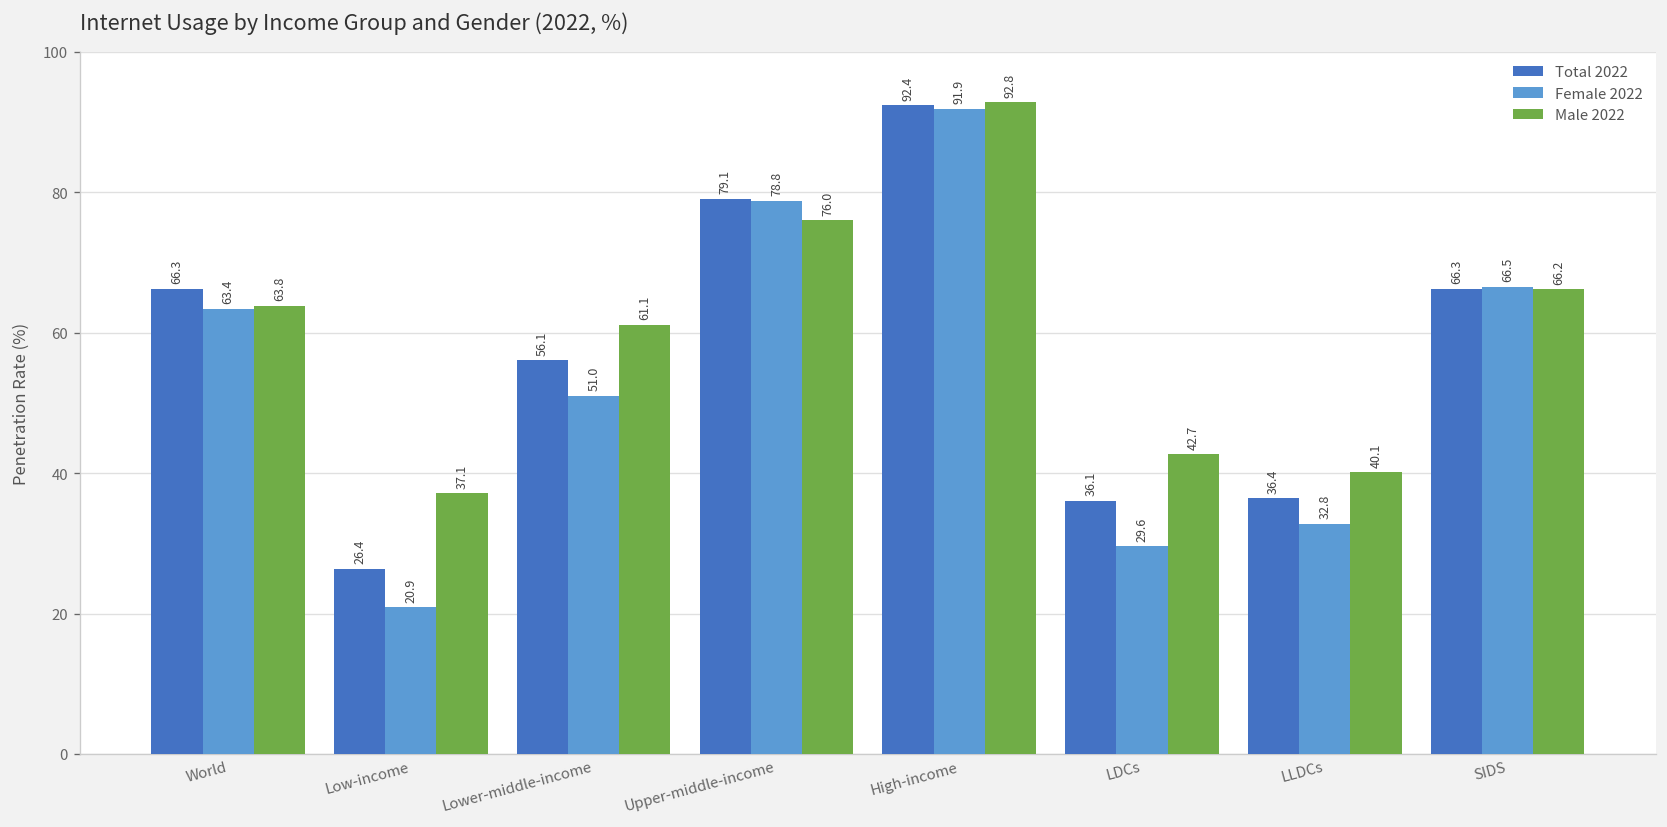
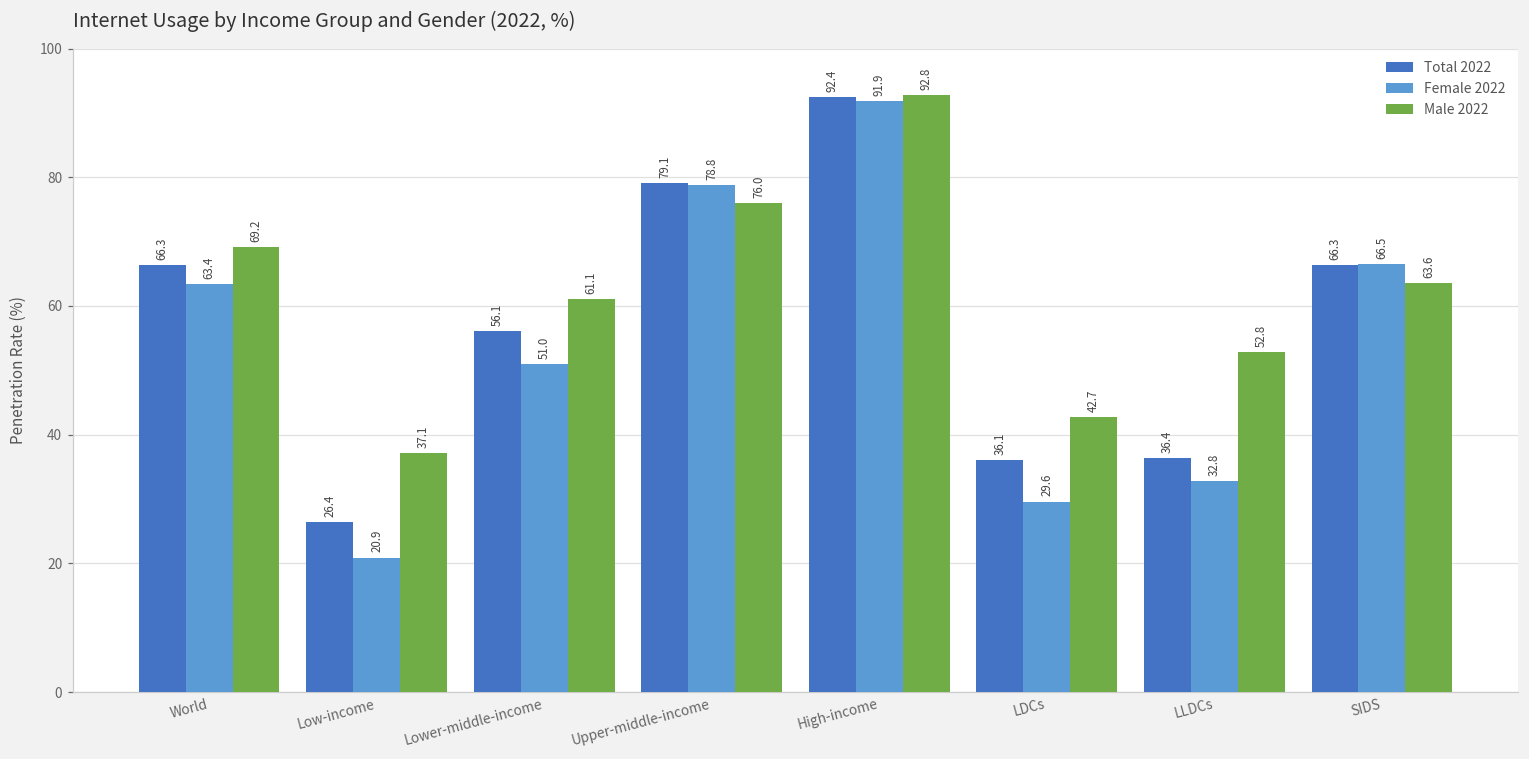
Male 2022, World: 63.8 -> 69.2
Male 2022, LLDCs: 40.1 -> 52.8
Male 2022, SIDS: 66.2 -> 63.6
